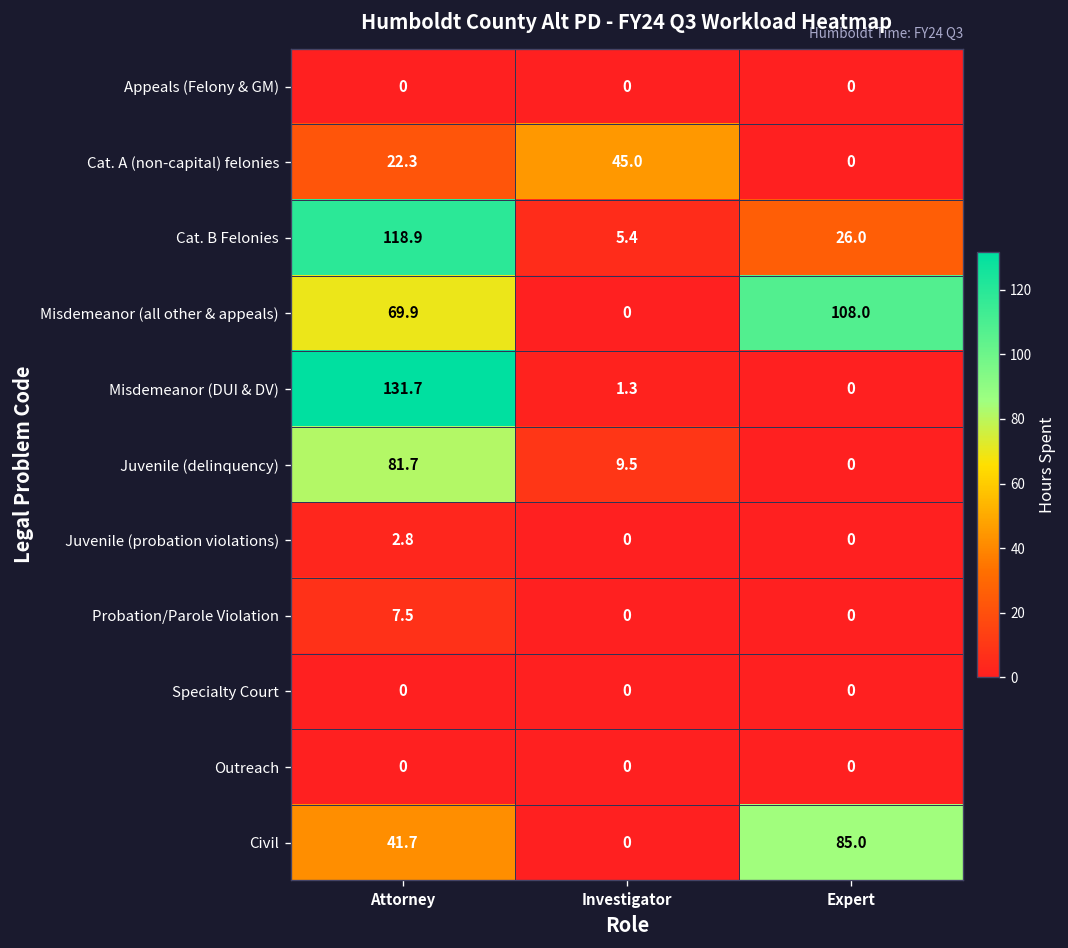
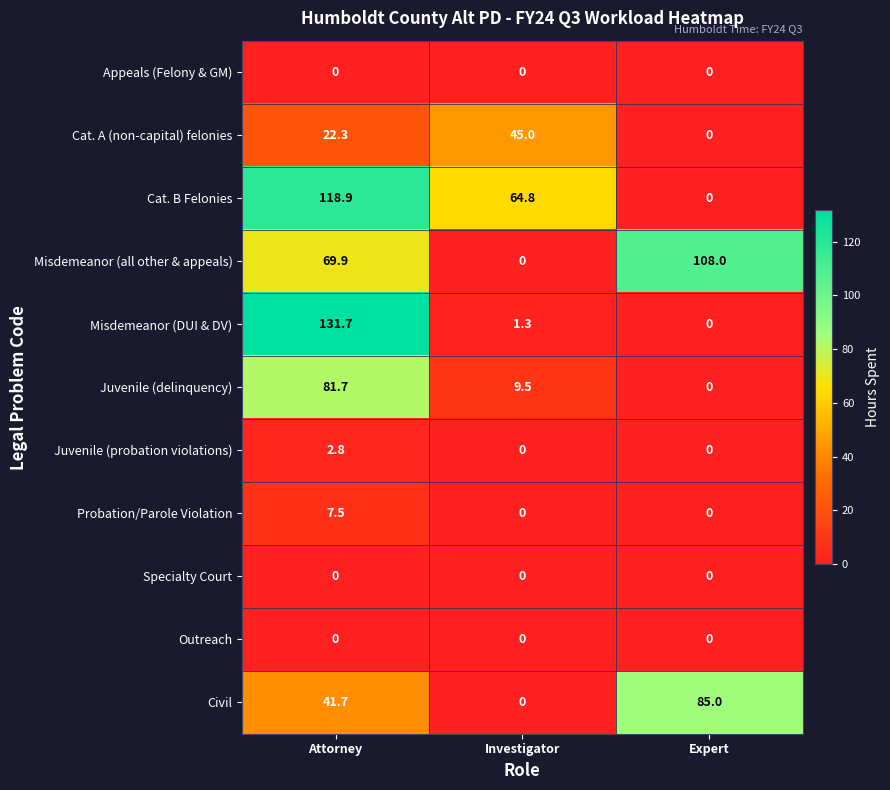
Cat. B Felonies, Investigator: 5.4 -> 64.8
Cat. B Felonies, Expert: 26.0 -> 0
